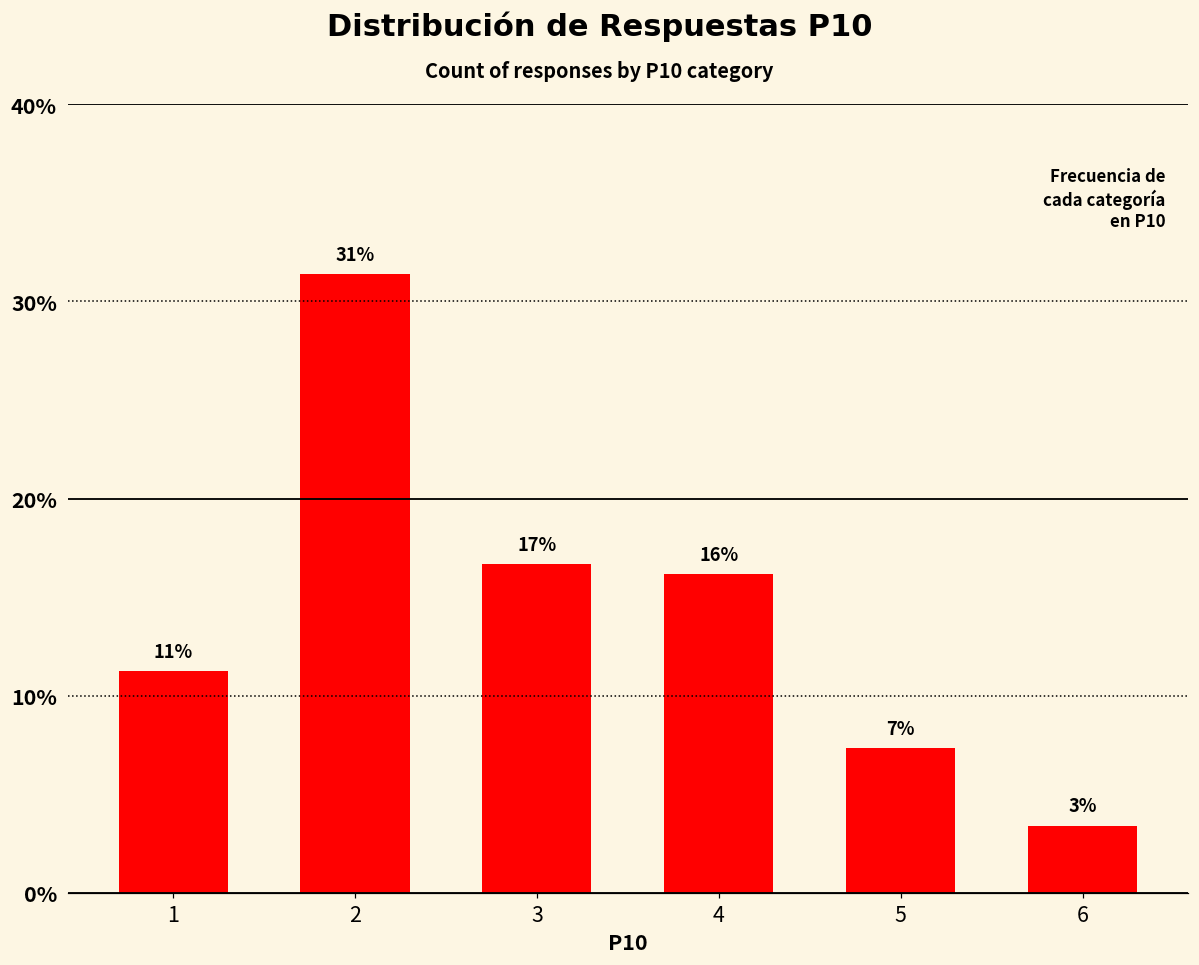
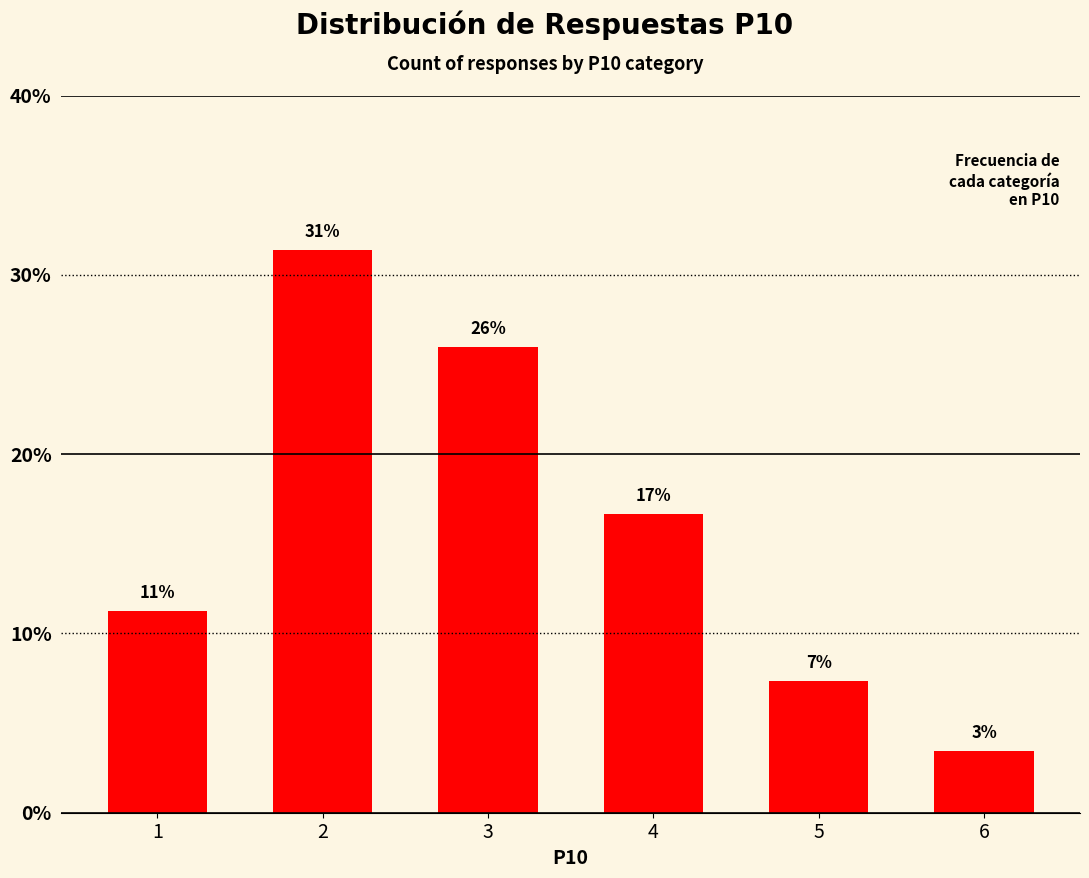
3: 17% -> 26%
4: 16% -> 17%
